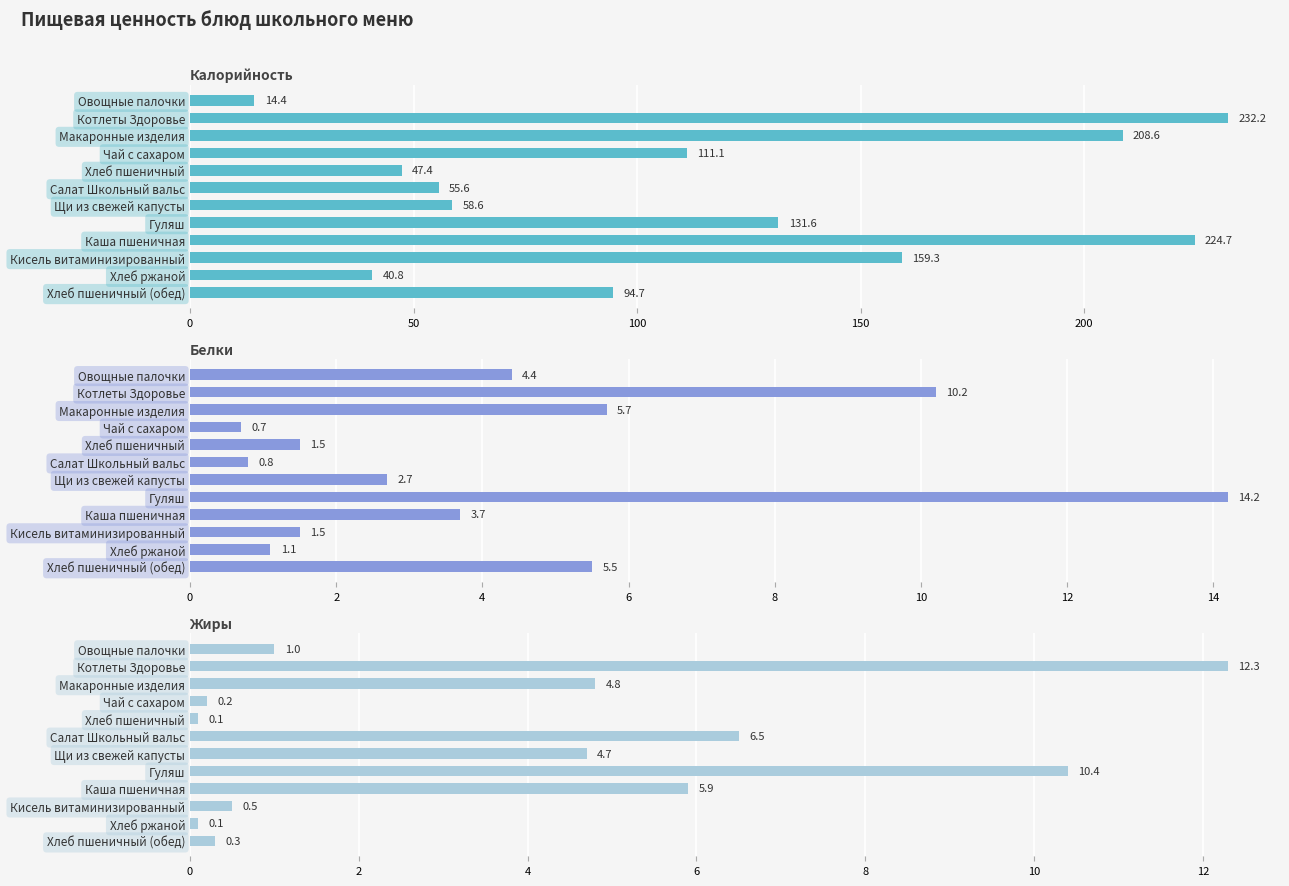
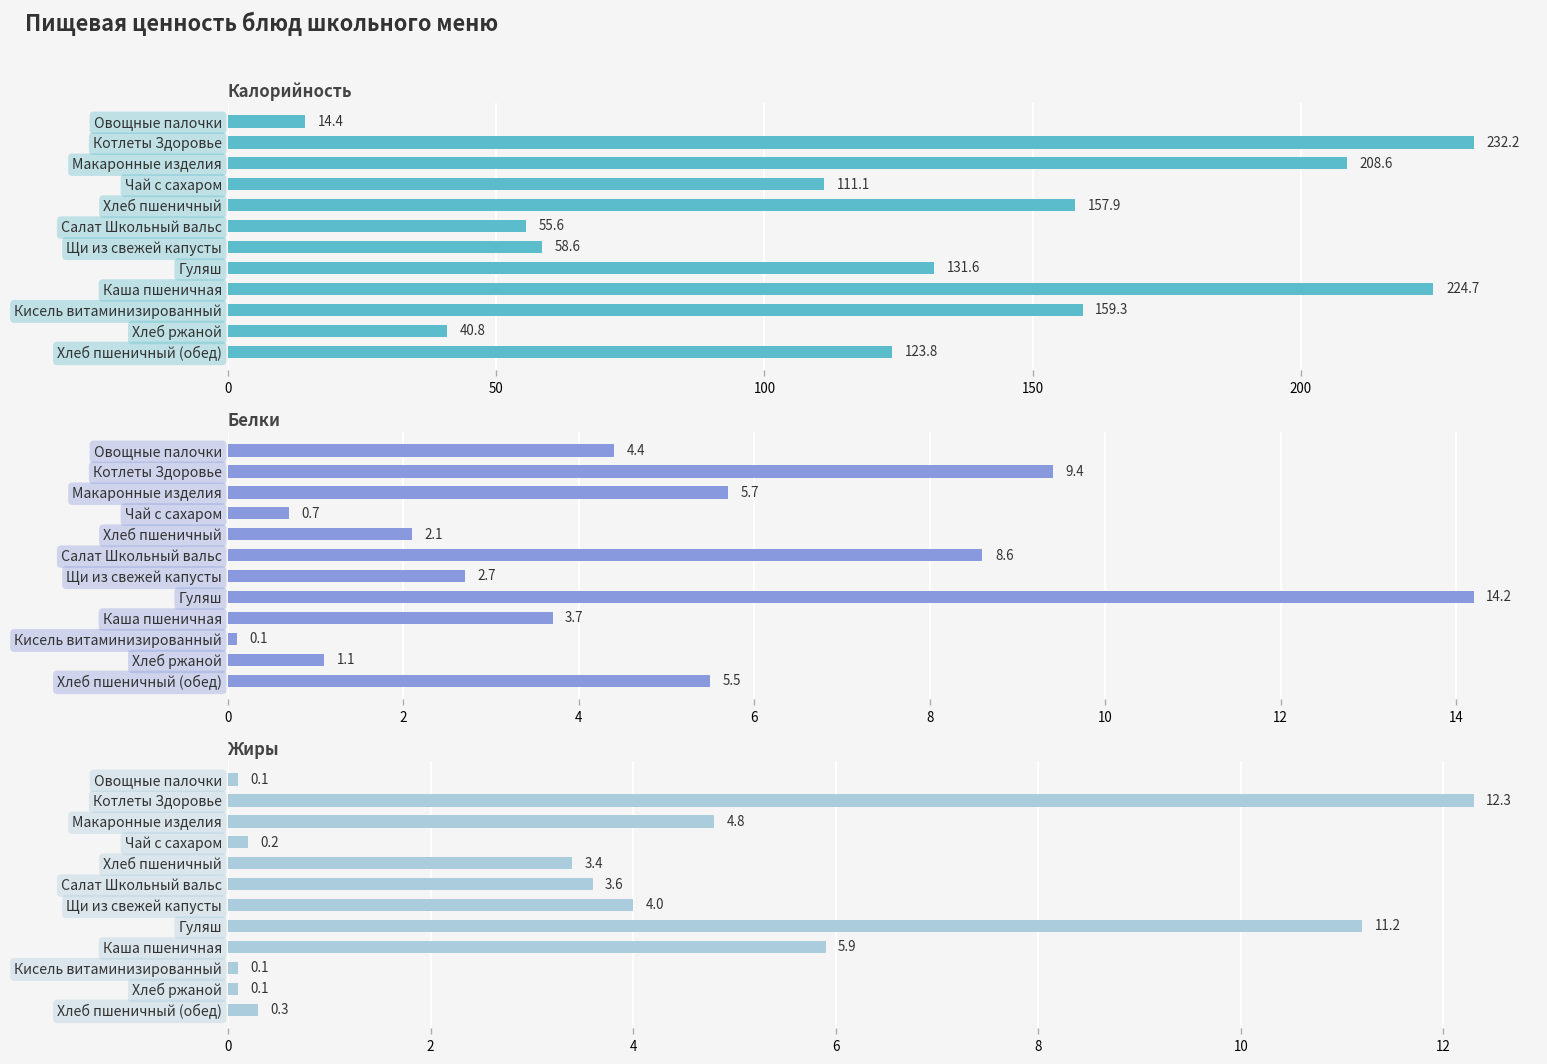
Калорийность, Хлеб пшеничный: 47.4 -> 157.9
Калорийность, Хлеб пшеничный (обед): 94.7 -> 123.8
Белки, Котлеты Здоровье: 10.2 -> 9.4
Белки, Хлеб пшеничный: 1.5 -> 2.1
Белки, Салат Школьный вальс: 0.8 -> 8.6
Белки, Кисель витаминизированный: 1.5 -> 0.1
Жиры, Овощные палочки: 1.0 -> 0.1
Жиры, Хлеб пшеничный: 0.1 -> 3.4
Жиры, Салат Школьный вальс: 6.5 -> 3.6
Жиры, Щи из свежей капусты: 4.7 -> 4.0
Жиры, Гуляш: 10.4 -> 11.2
Жиры, Кисель витаминизированный: 0.5 -> 0.1
